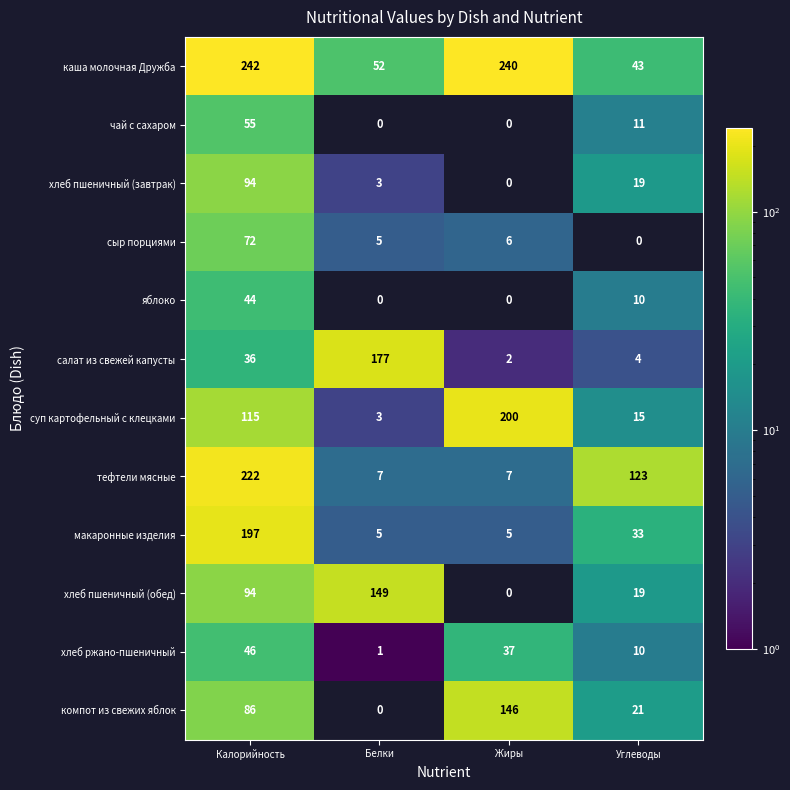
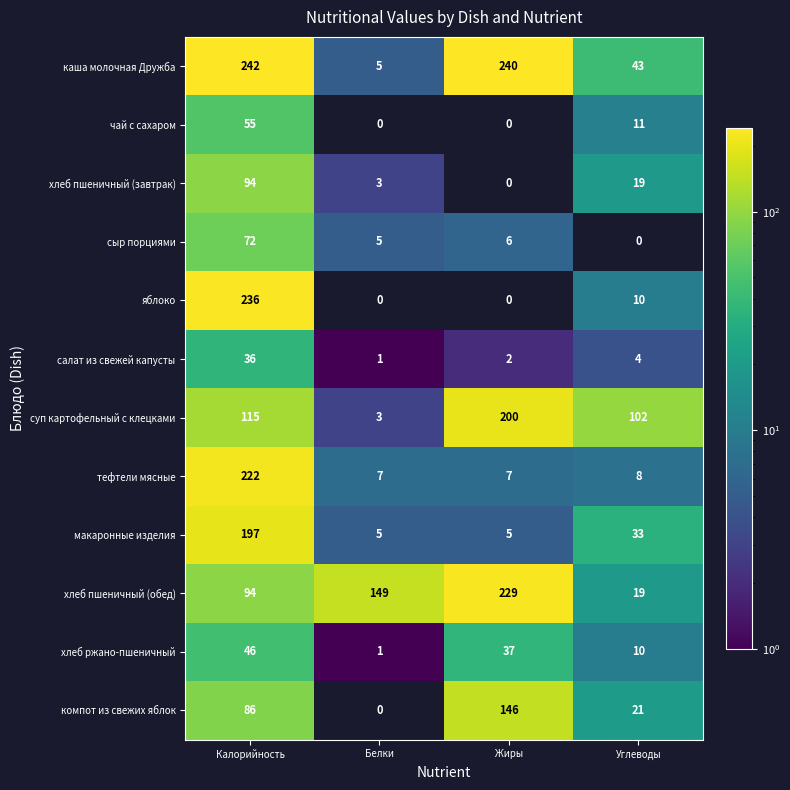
каша молочная Дружба, Белки: 52 -> 5
яблоко, Калорийность: 44 -> 236
салат из свежей капусты, Белки: 177 -> 1
суп картофельный с клецками, Углеводы: 15 -> 102
тефтели мясные, Углеводы: 123 -> 8
хлеб пшеничный (обед), Жиры: 0 -> 229
